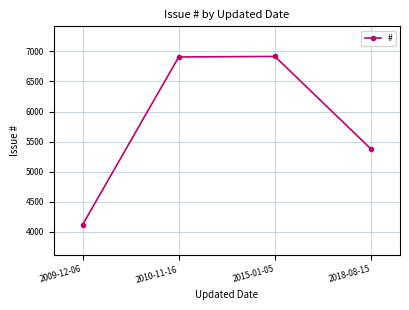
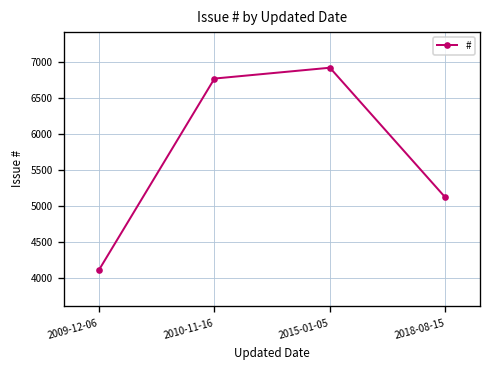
2010-11-16: 6900 -> 6800
2018-08-15: 5400 -> 5100
